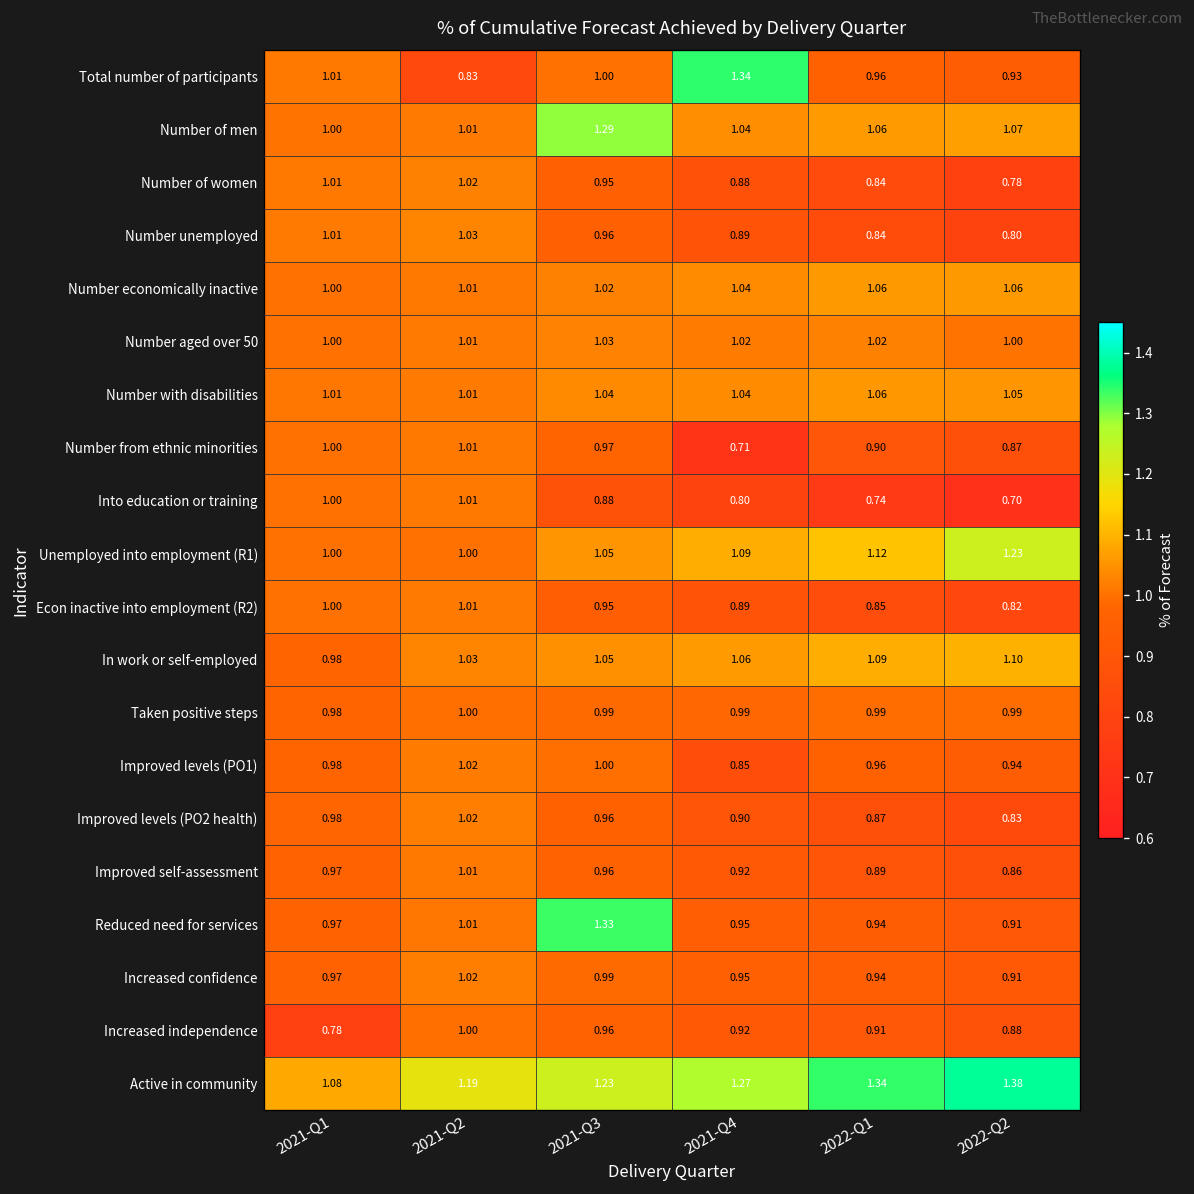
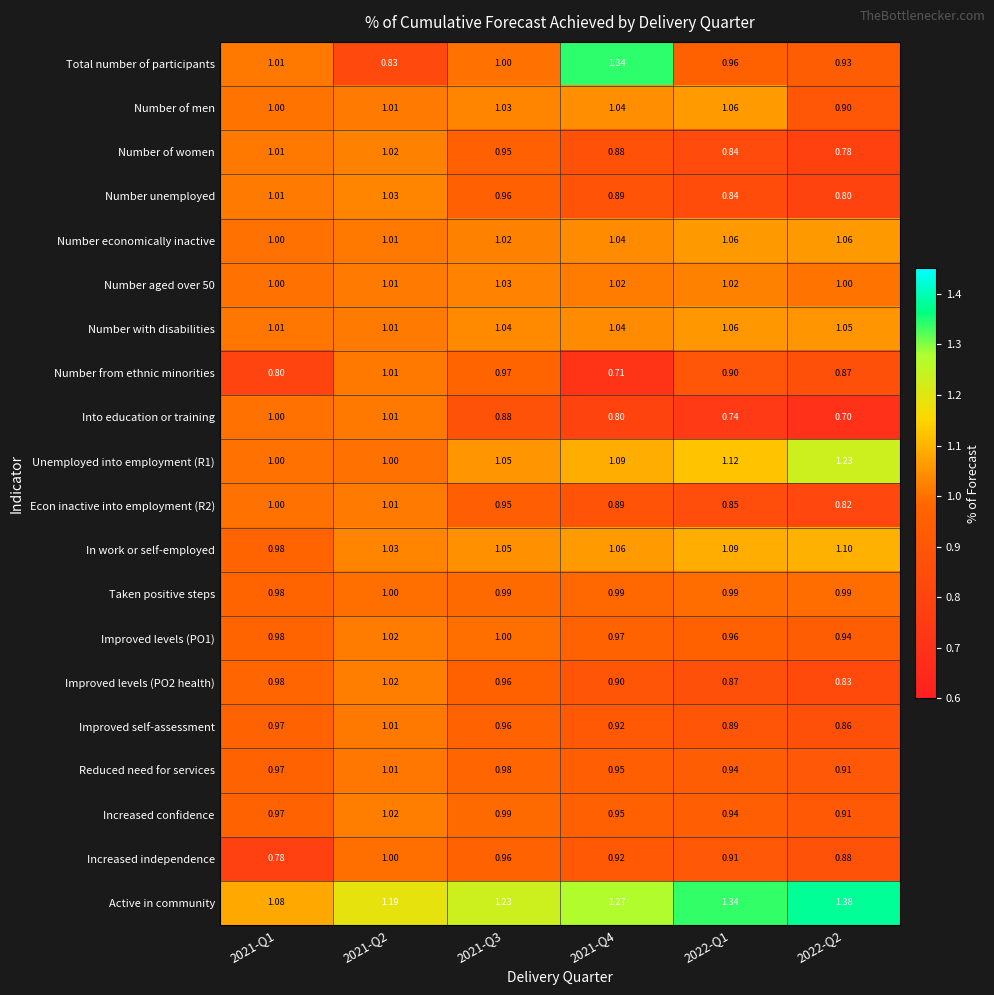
Number of men, 2021-Q3: 1.29 -> 1.03
Number of men, 2022-Q2: 1.07 -> 0.90
Number from ethnic minorities, 2021-Q1: 1.00 -> 0.80
Improved levels (PO1), 2021-Q4: 0.85 -> 0.97
Reduced need for services, 2021-Q3: 1.33 -> 0.98
